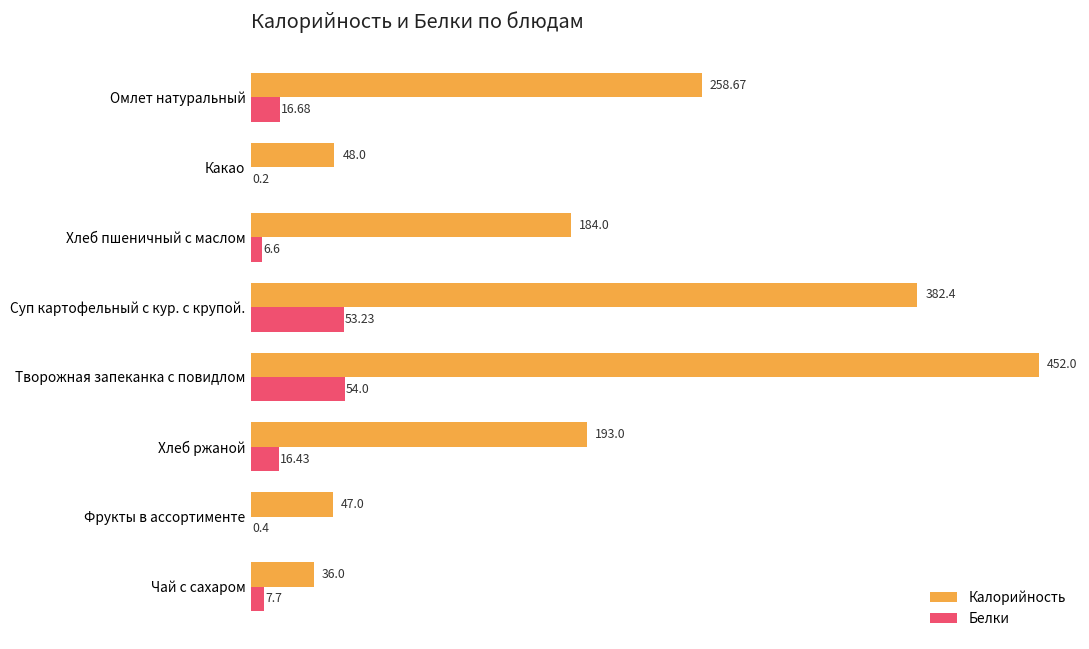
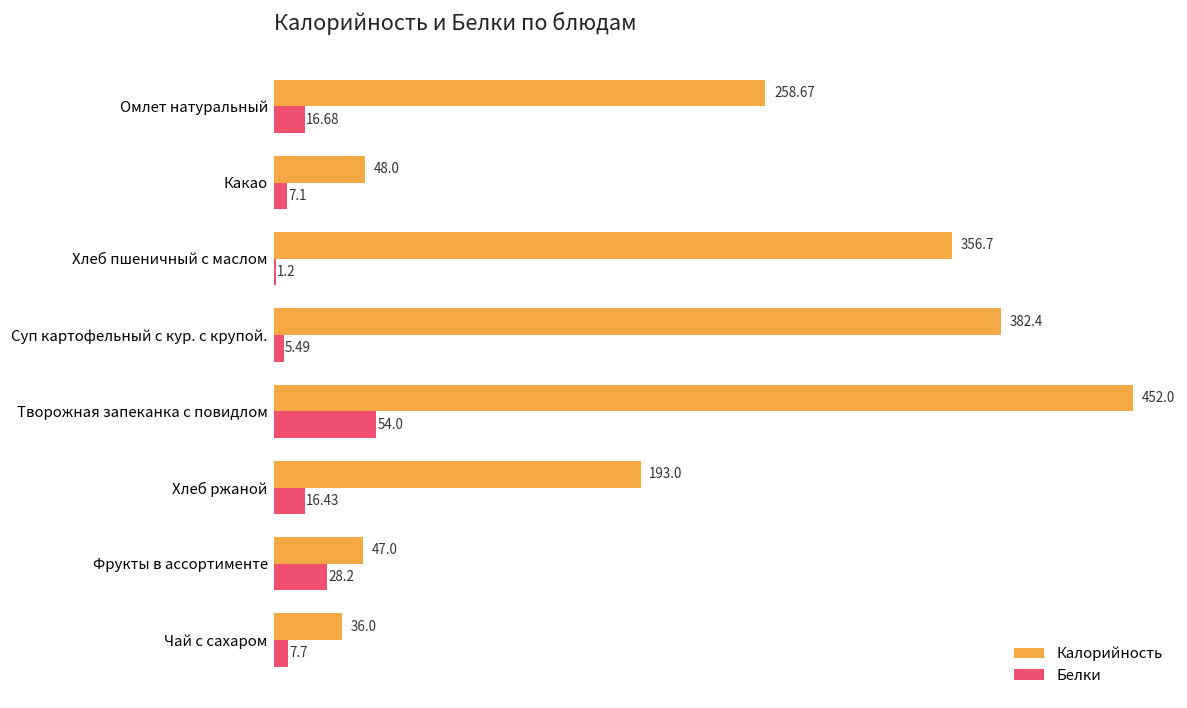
Белки, Какао: 0.2 -> 7.1
Калорийность, Хлеб пшеничный с маслом: 184.0 -> 356.7
Белки, Хлеб пшеничный с маслом: 6.6 -> 1.2
Белки, Суп картофельный с кур. с крупой.: 53.23 -> 5.49
Белки, Фрукты в ассортименте: 0.4 -> 28.2
